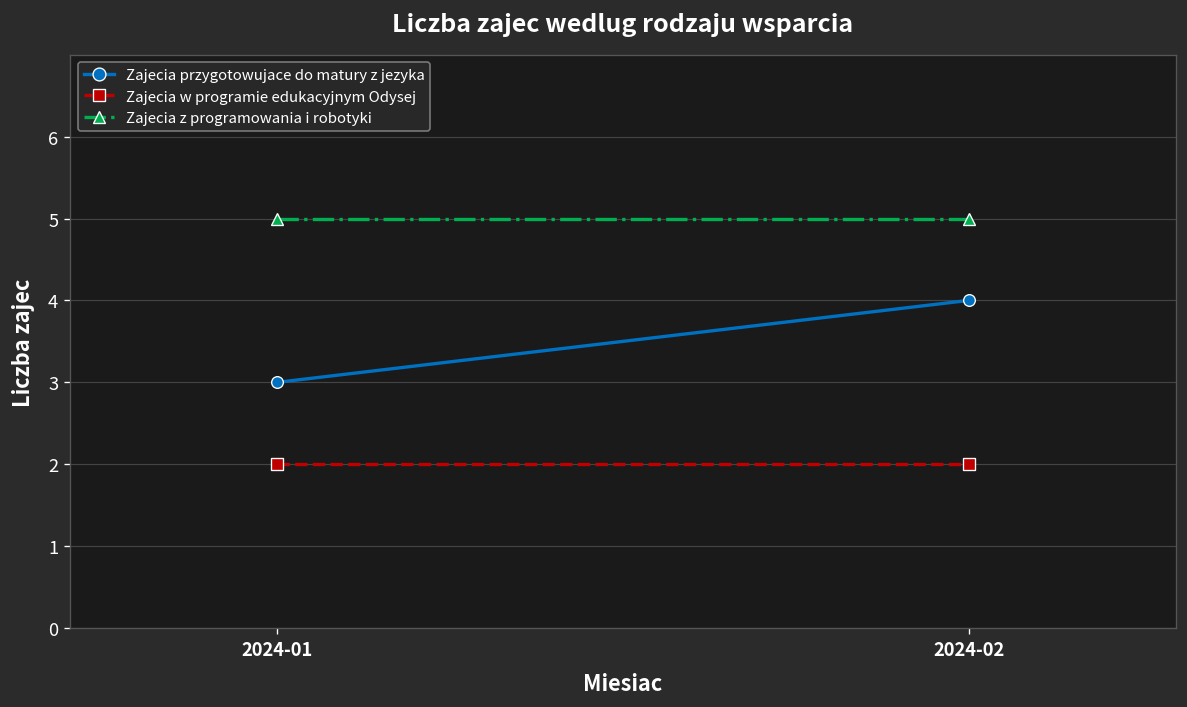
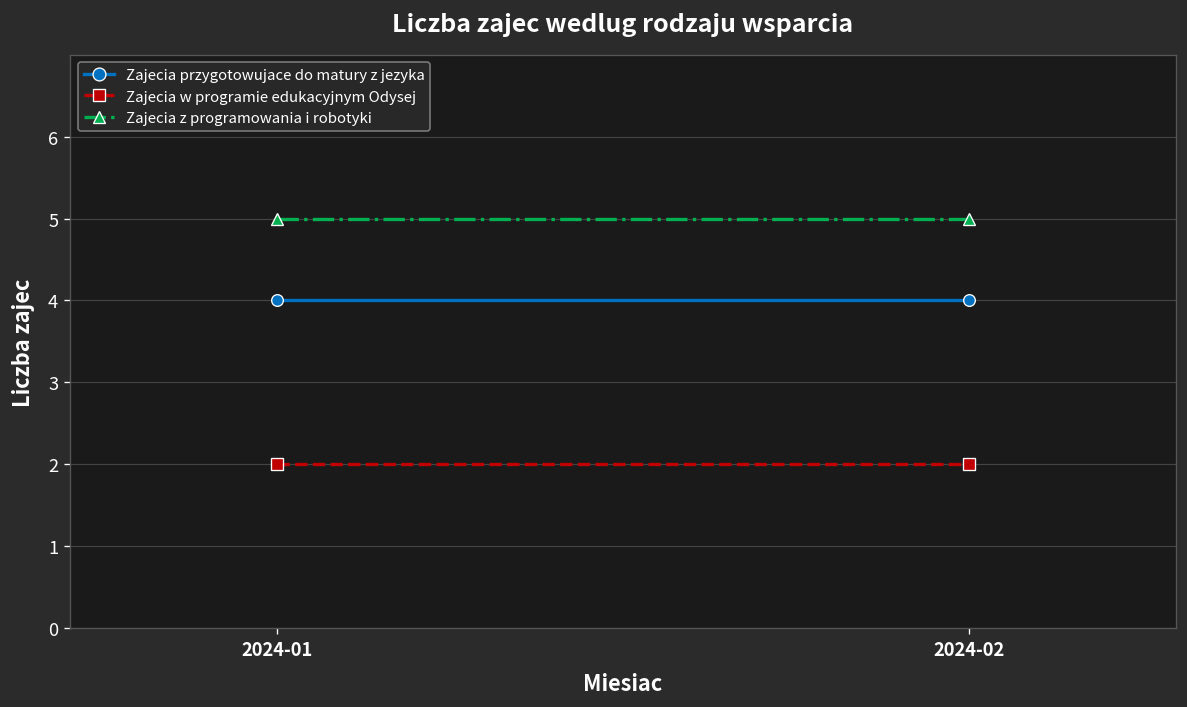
Zajecia przygotowujace do matury z jezyka, 2024-01: 3 -> 4
